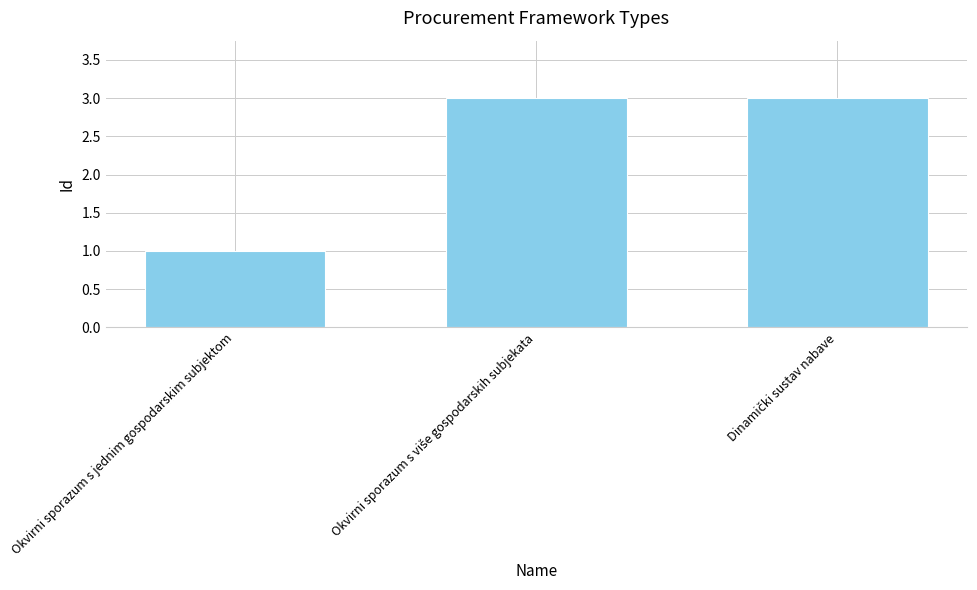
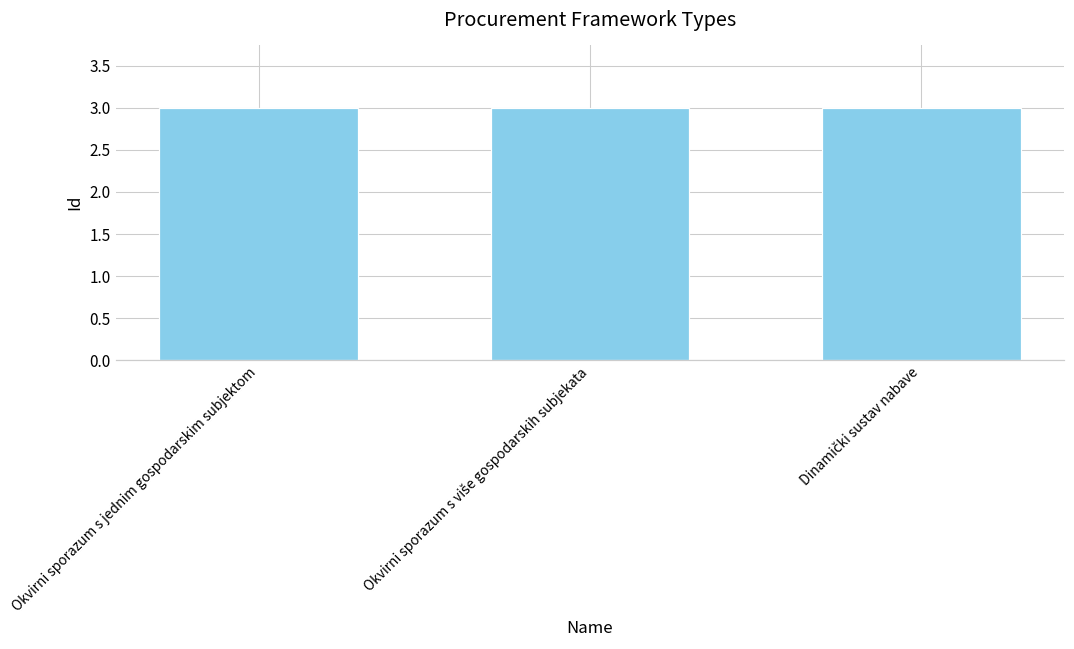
Okvirni sporazum s jednim gospodarskim subjektom: 1 -> 3
